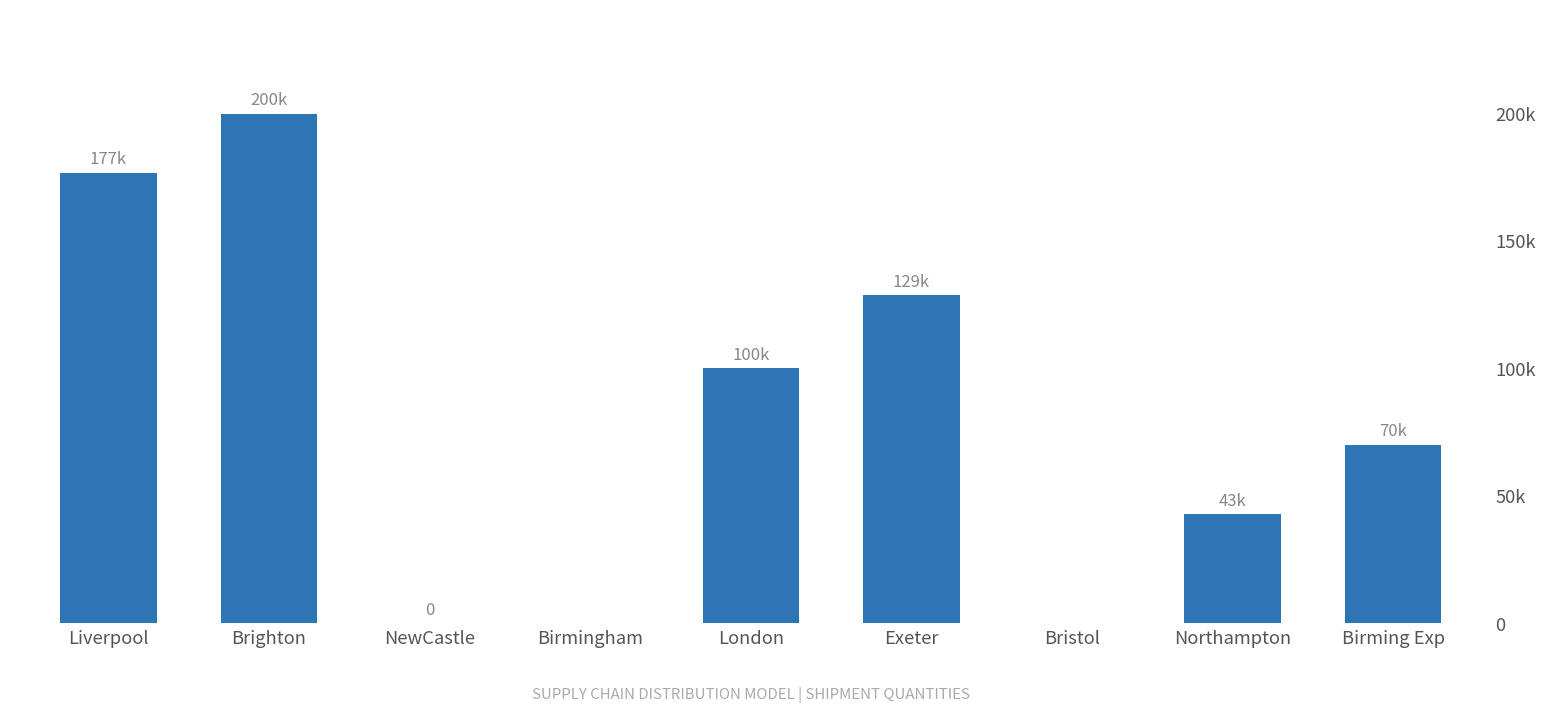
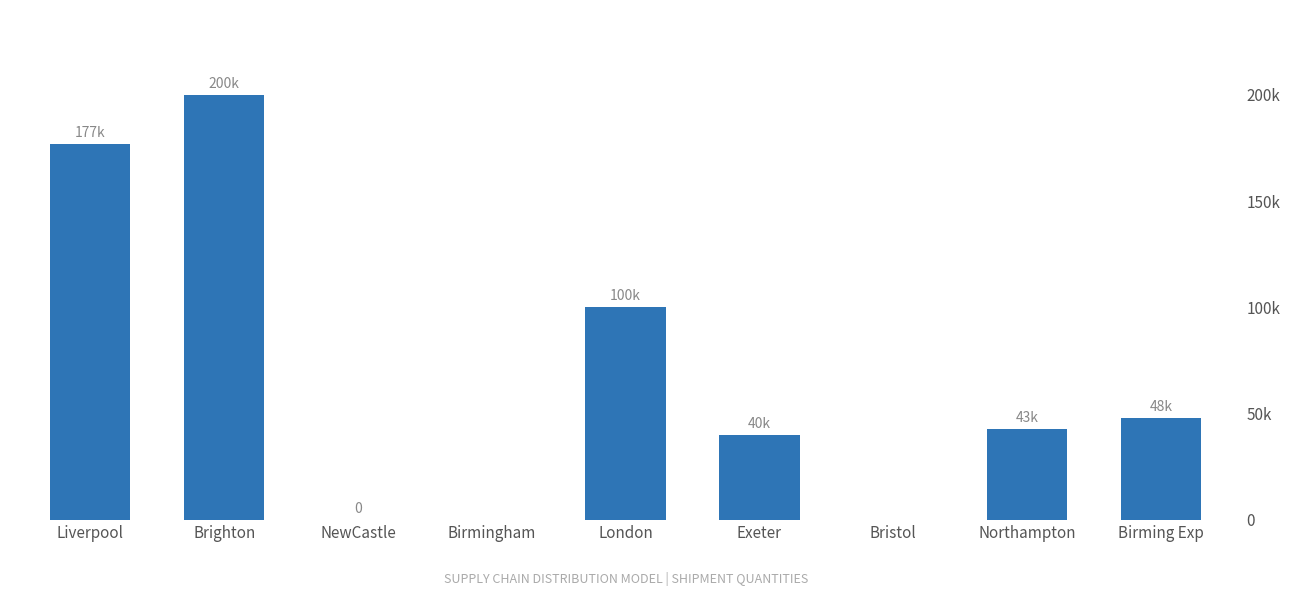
Exeter: 129k -> 40k
Birming Exp: 70k -> 48k
